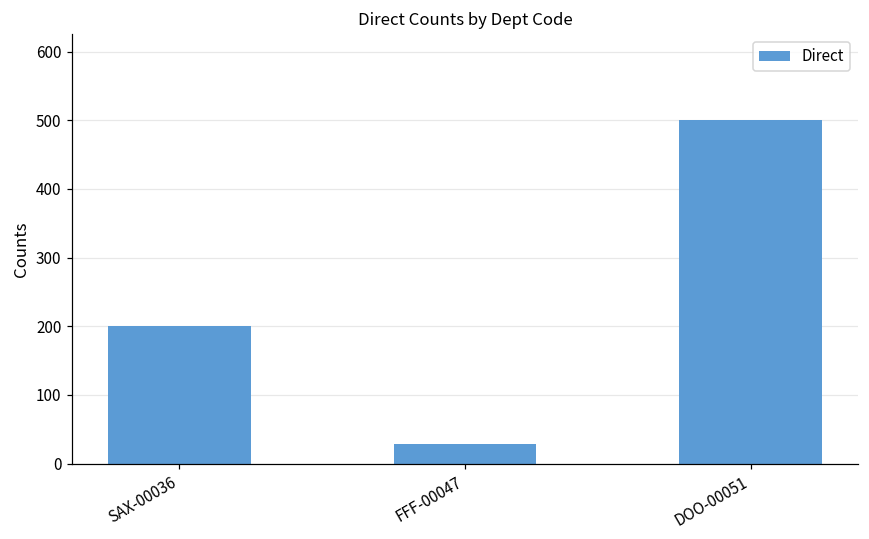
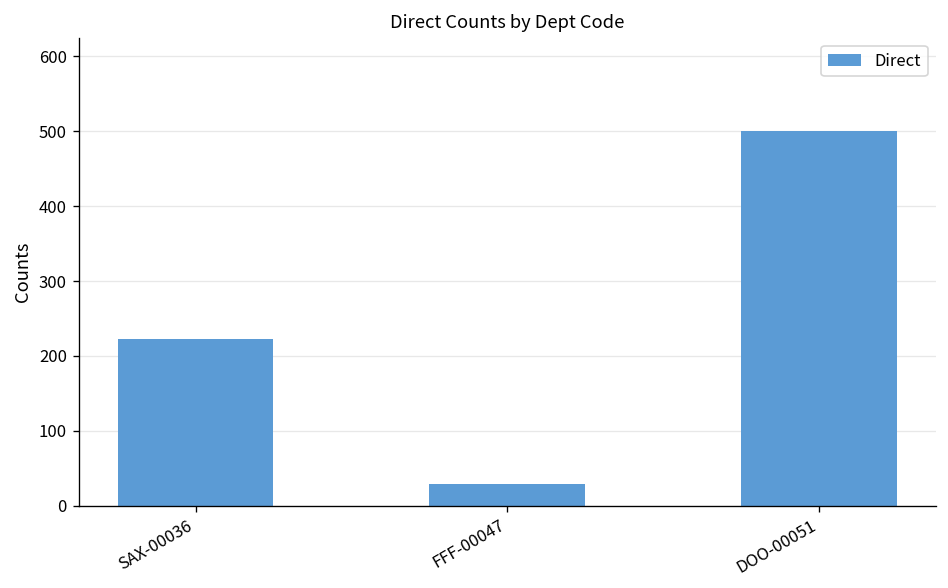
SAX-00036: 200 -> 220
